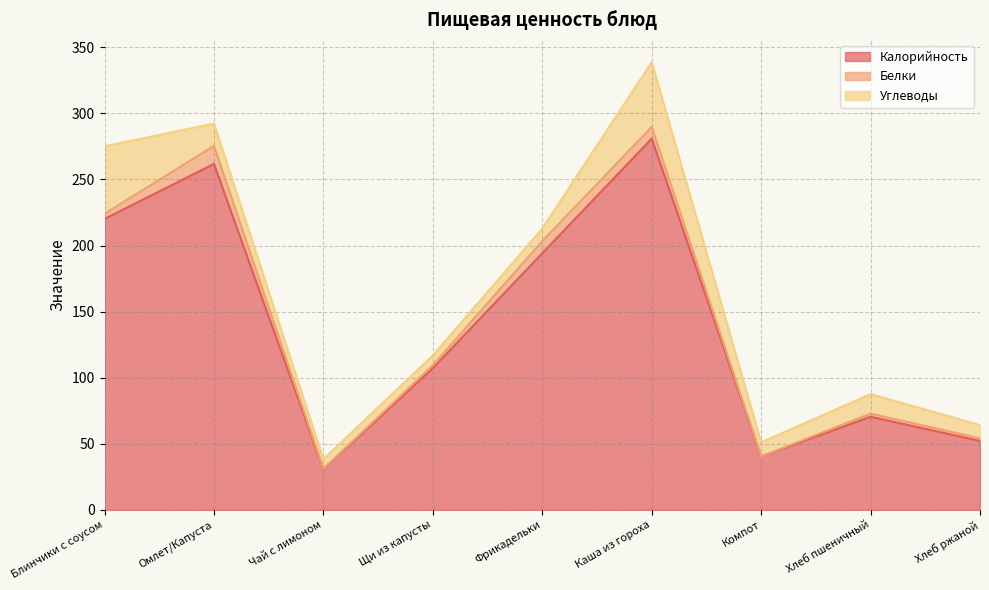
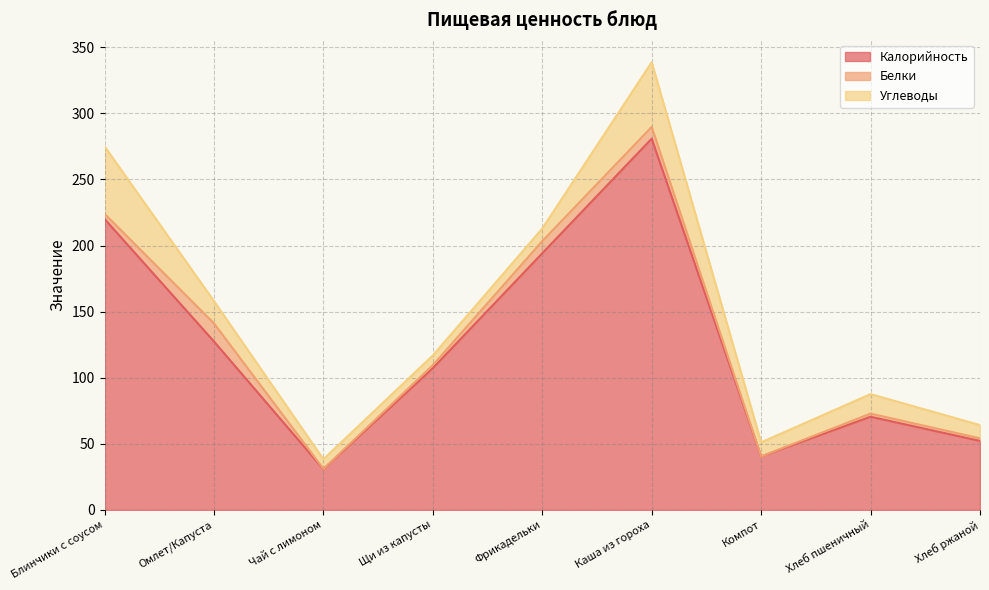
Калорийность, Омлет/Капуста: 262 -> 127
